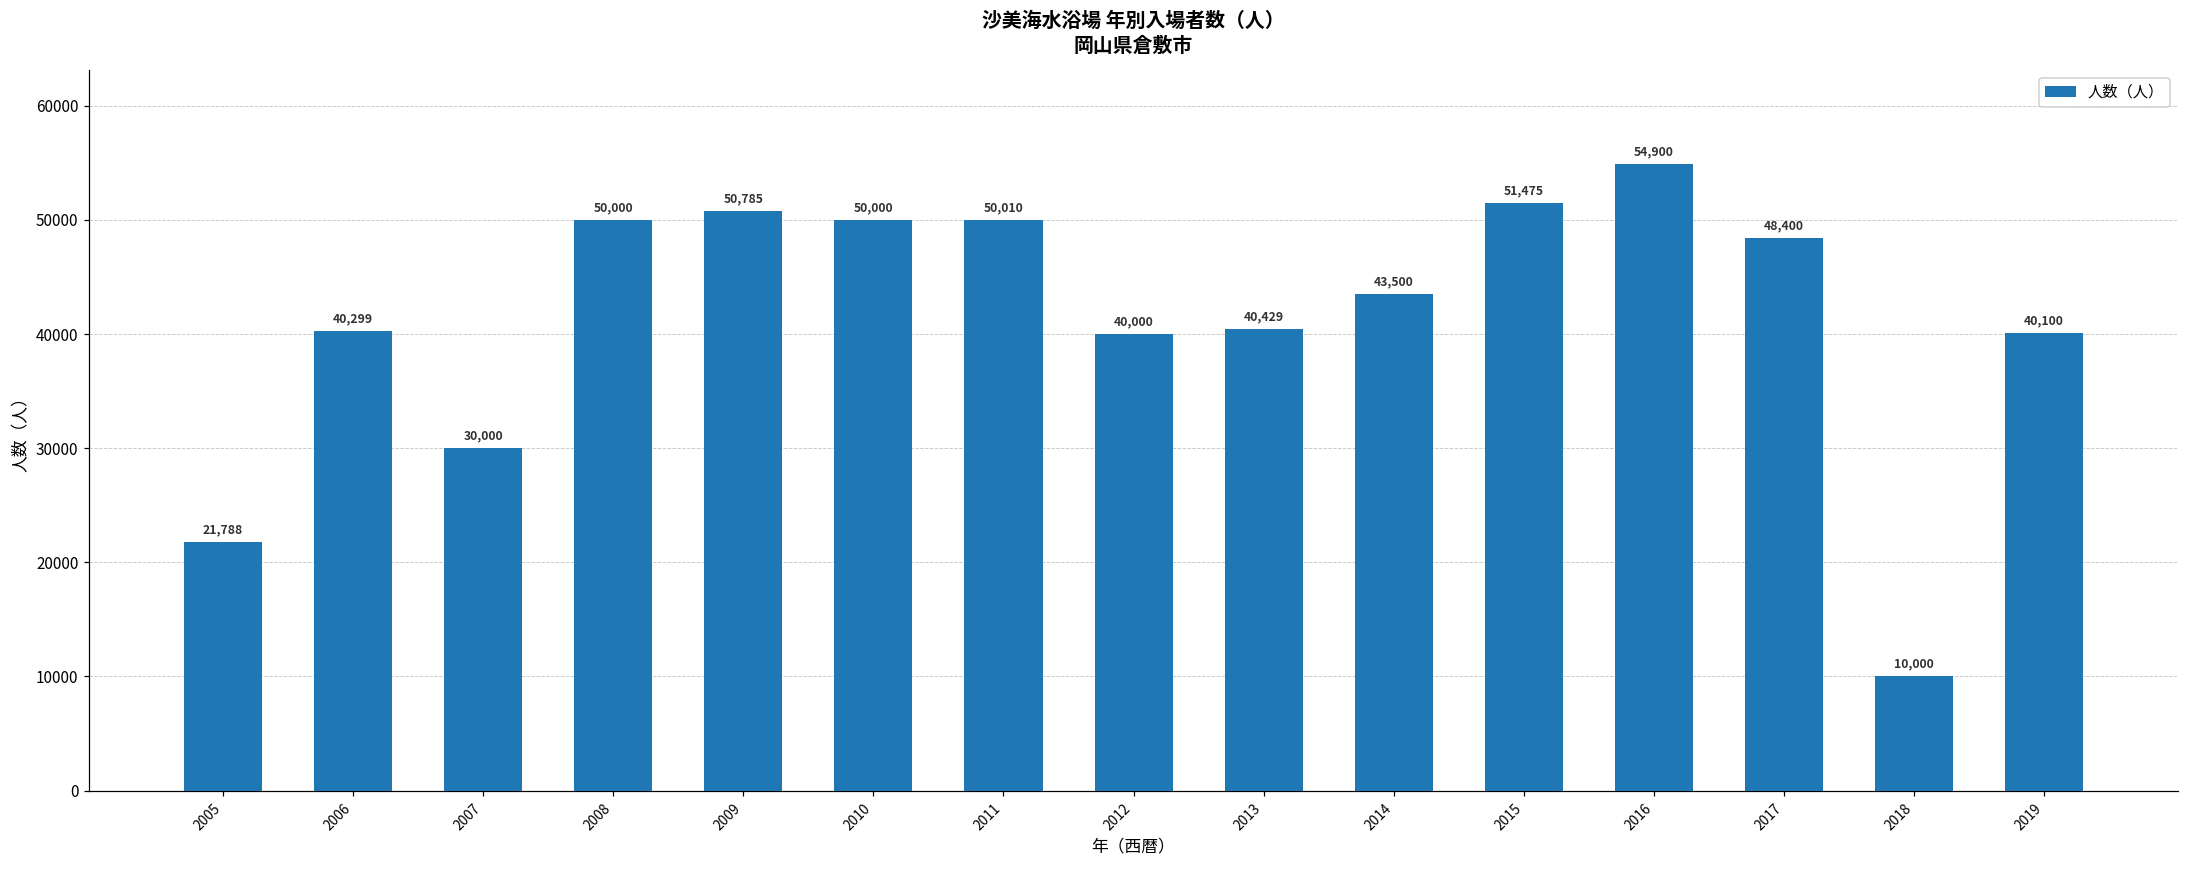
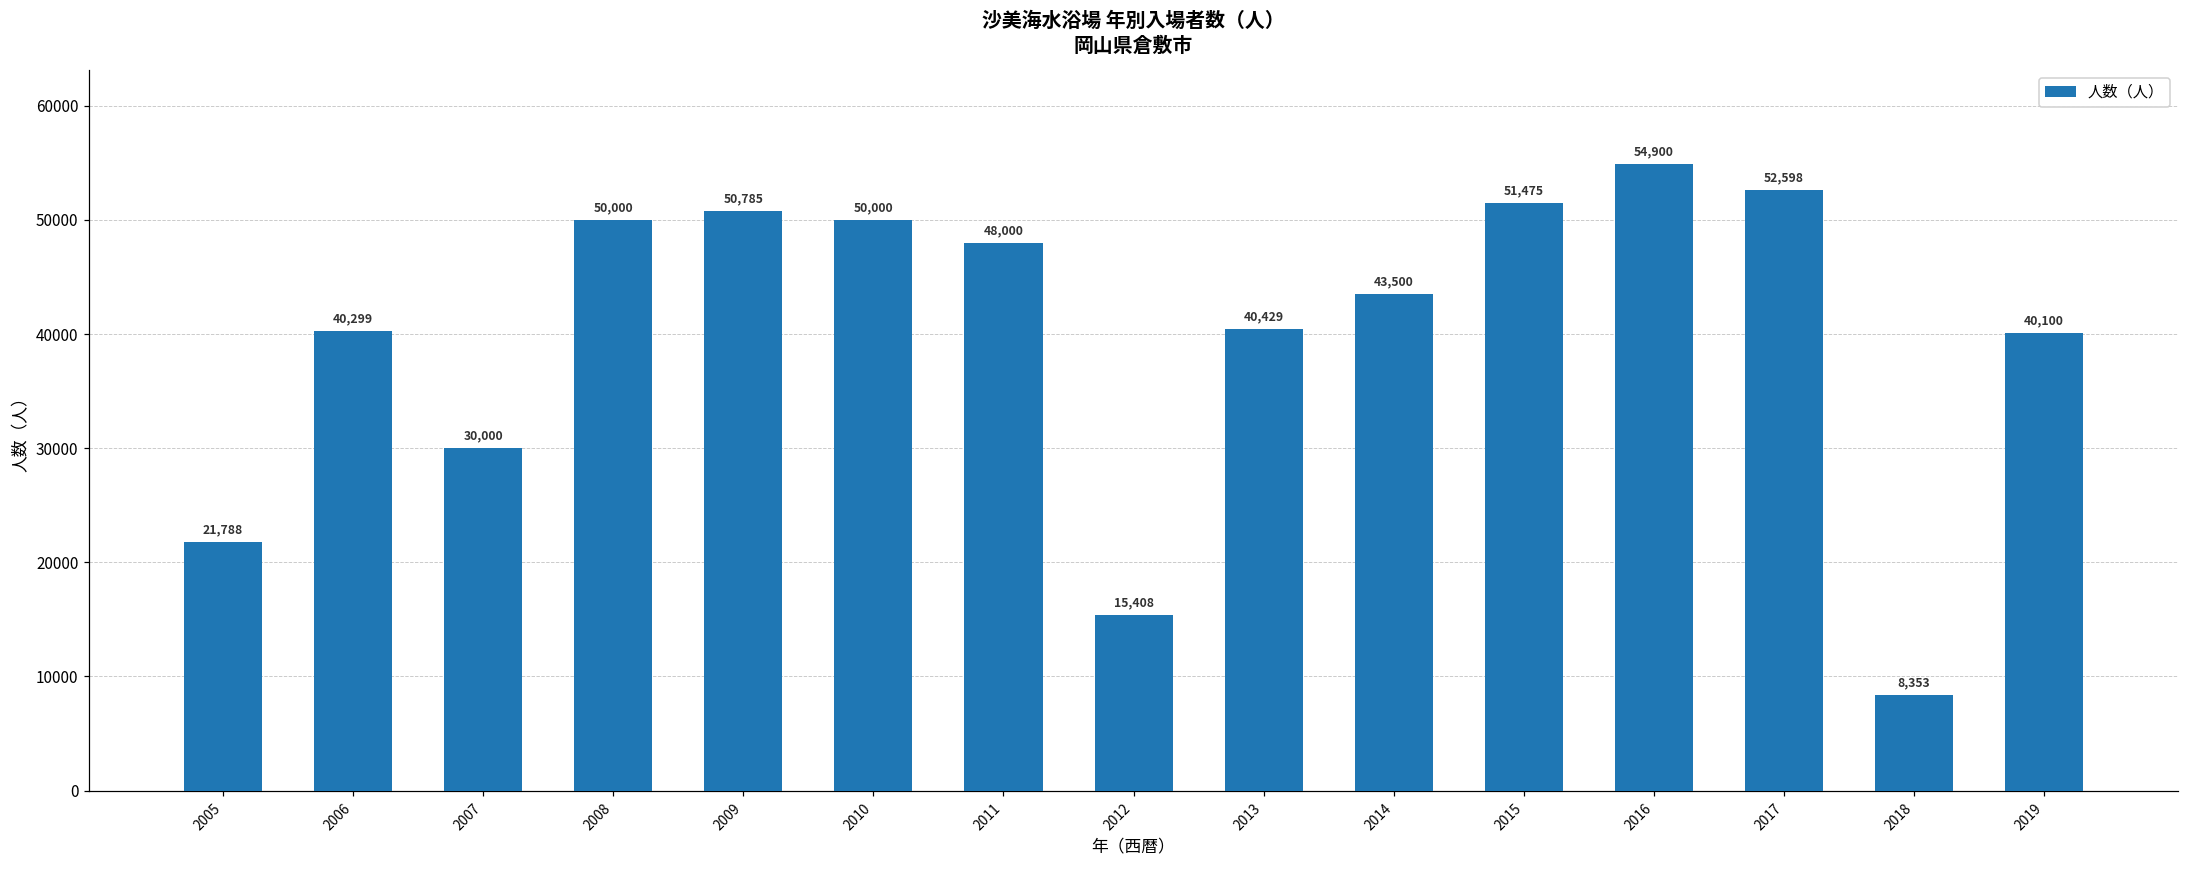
2011: 50,010 -> 48,000
2012: 40,000 -> 15,408
2017: 48,400 -> 52,598
2018: 10,000 -> 8,353
